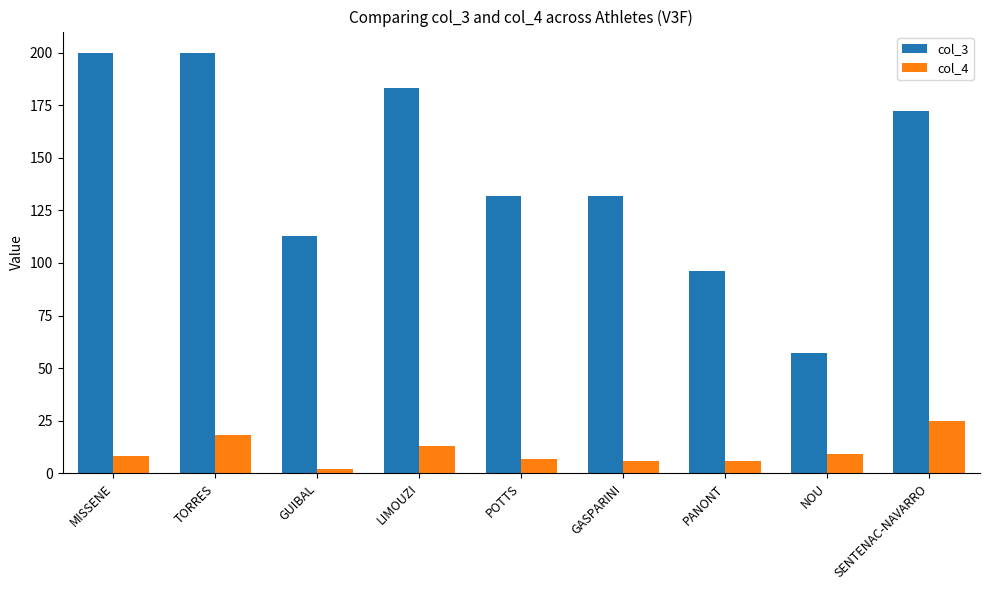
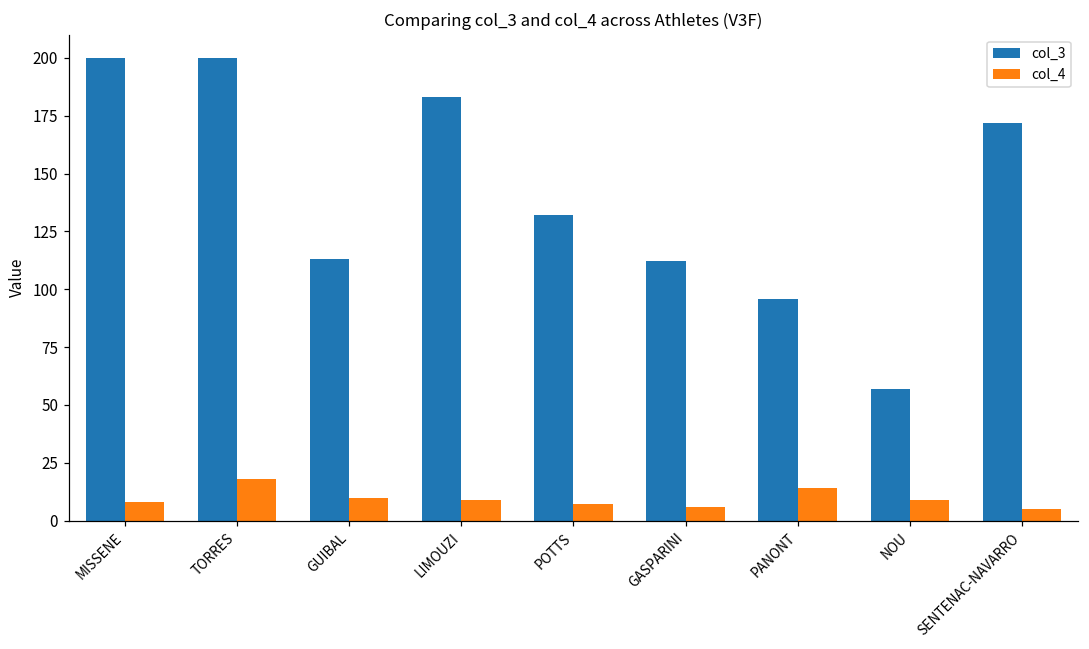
col_4, GUIBAL: 2 -> 10
col_4, LIMOUZI: 13 -> 9
col_3, GASPARINI: 132 -> 112
col_4, PANONT: 6 -> 14
col_4, SENTENAC-NAVARRO: 25 -> 5
